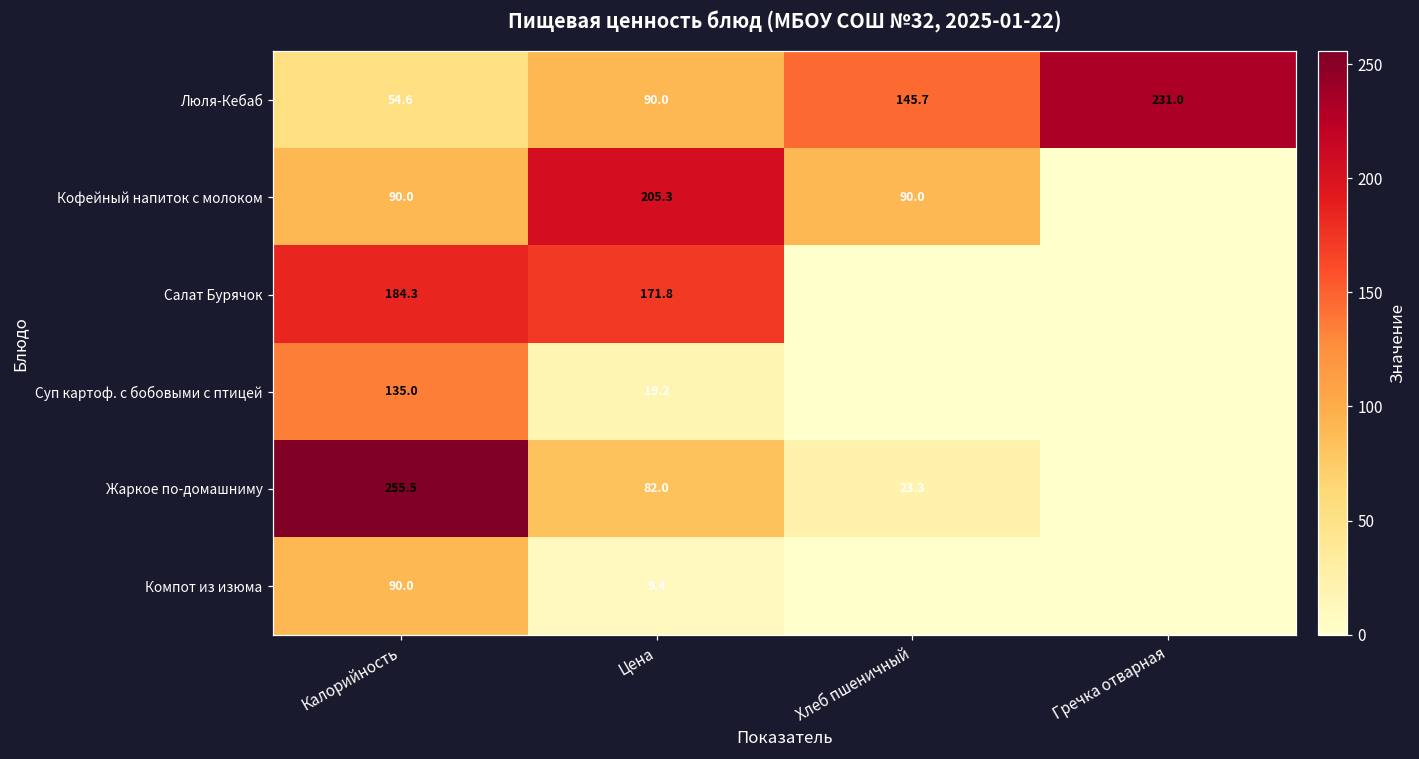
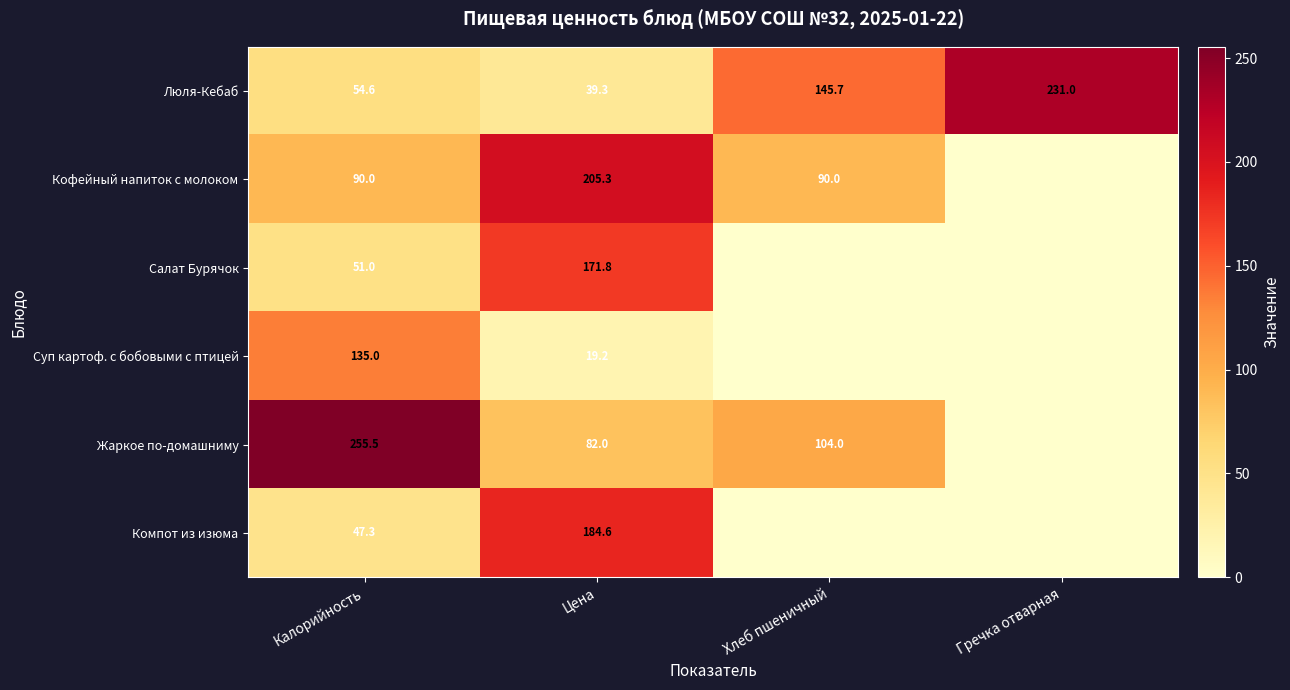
Люля-Кебаб, Цена: 90.0 -> 39.3
Салат Бурячок, Калорийность: 184.3 -> 51.0
Жаркое по-домашниму, Хлеб пшеничный: 23.3 -> 104.0
Компот из изюма, Калорийность: 90.0 -> 47.3
Компот из изюма, Цена: 9.4 -> 184.6
